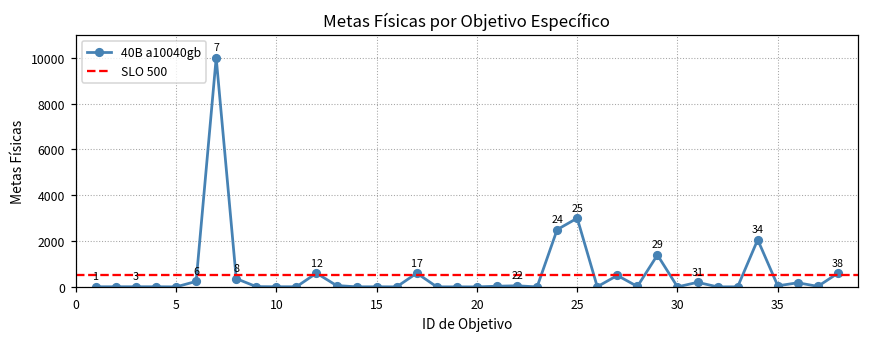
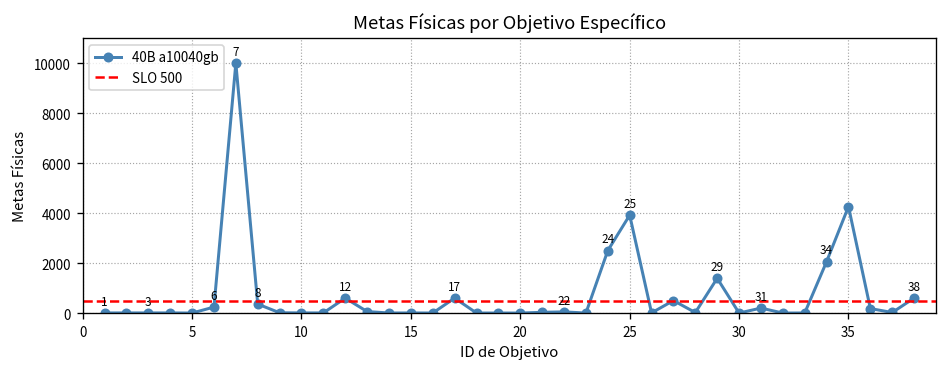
25: 3000 -> 3900
35: 0 -> 4300
